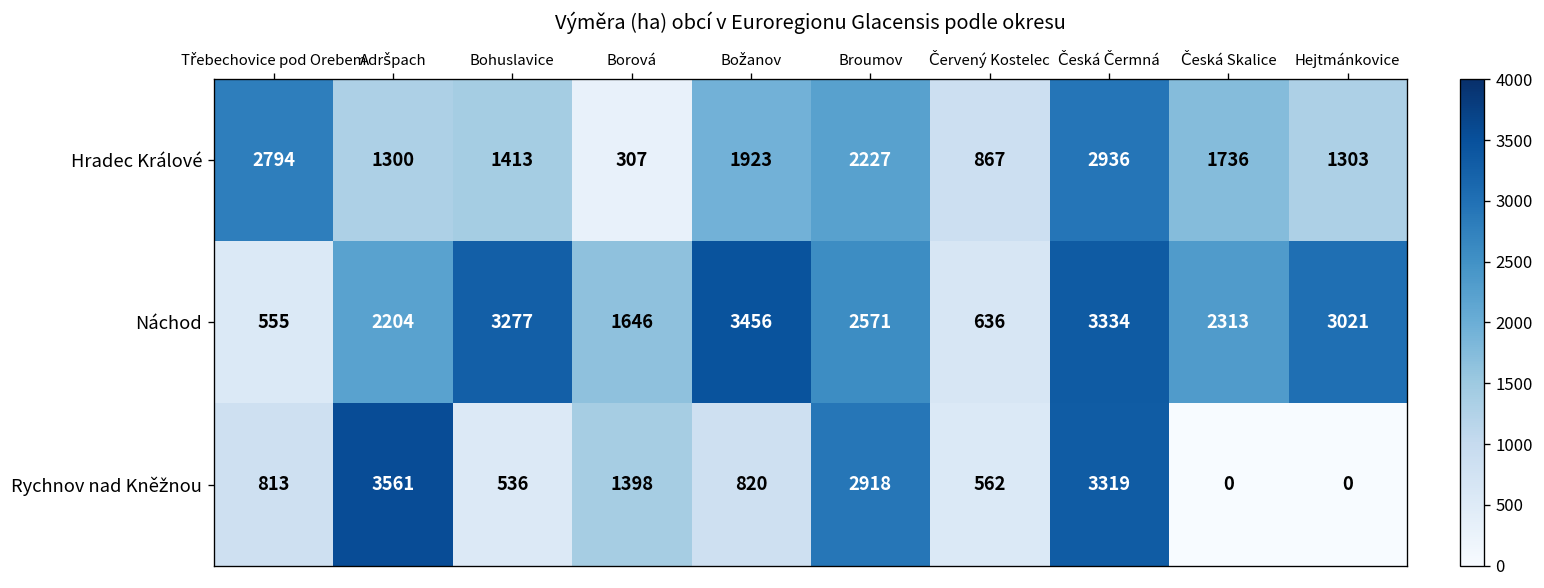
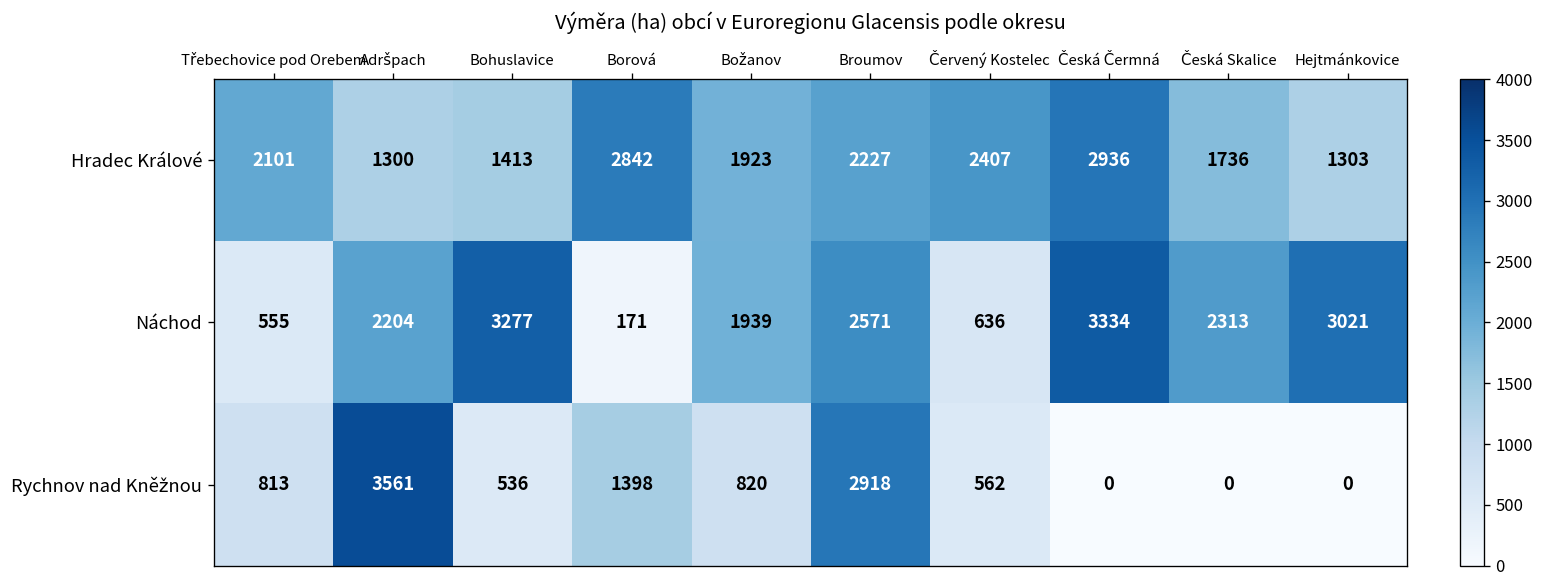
Hradec Králové, Třebechovice pod Orebem: 2794 -> 2101
Hradec Králové, Borová: 307 -> 2842
Hradec Králové, Červený Kostelec: 867 -> 2407
Náchod, Borová: 1646 -> 171
Náchod, Božanov: 3456 -> 1939
Rychnov nad Kněžnou, Česká Čermná: 3319 -> 0
